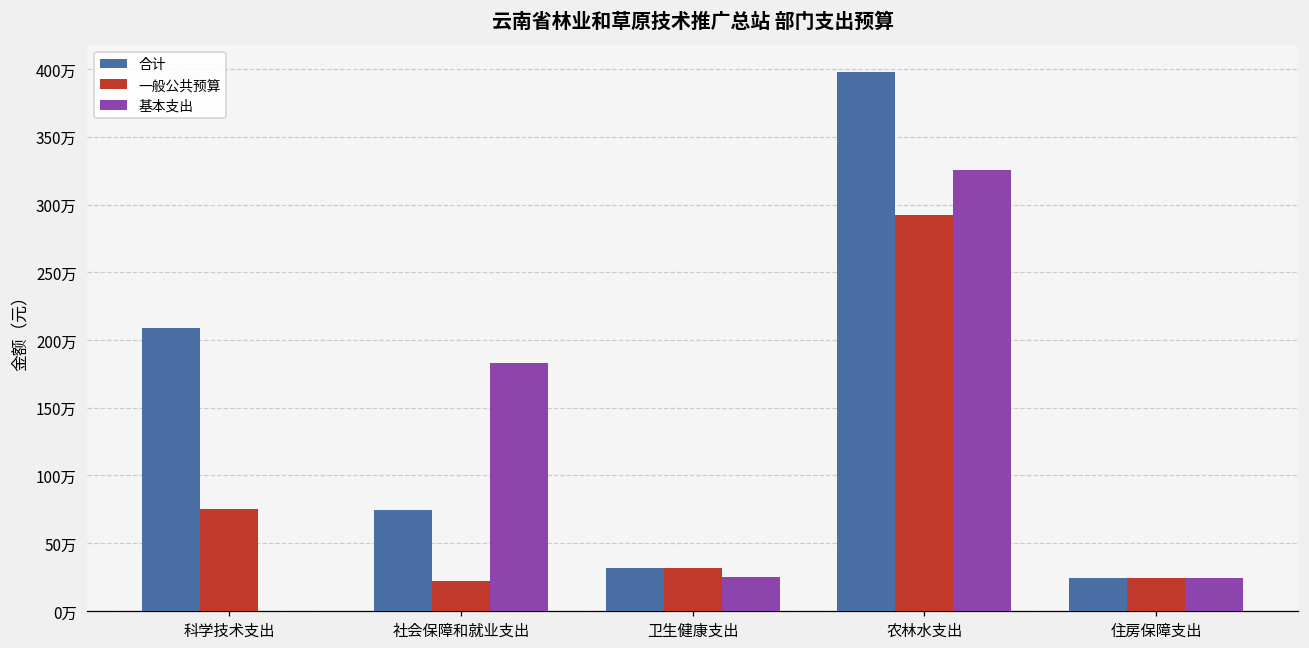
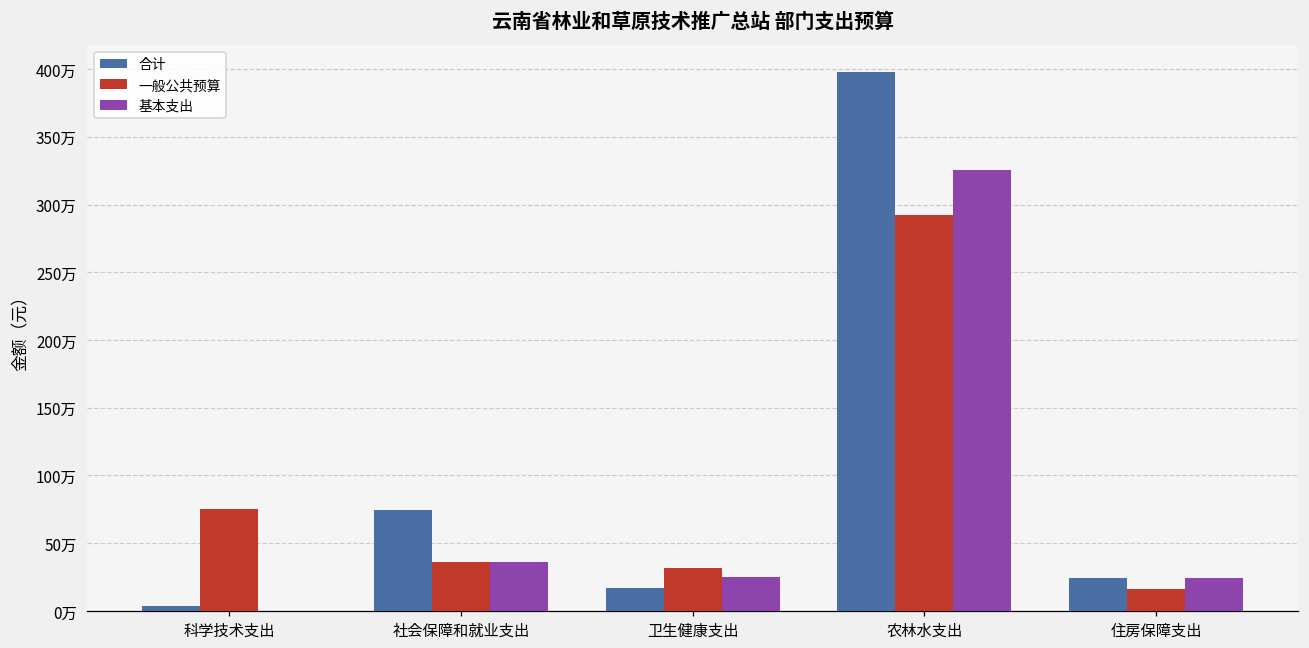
合计, 科学技术支出: 209万 -> 3万
一般公共预算, 社会保障和就业支出: 22万 -> 36万
基本支出, 社会保障和就业支出: 183万 -> 36万
合计, 卫生健康支出: 32万 -> 17万
一般公共预算, 住房保障支出: 24万 -> 16万
